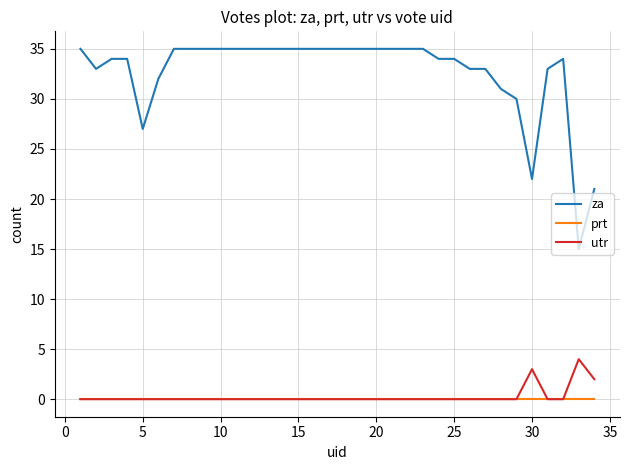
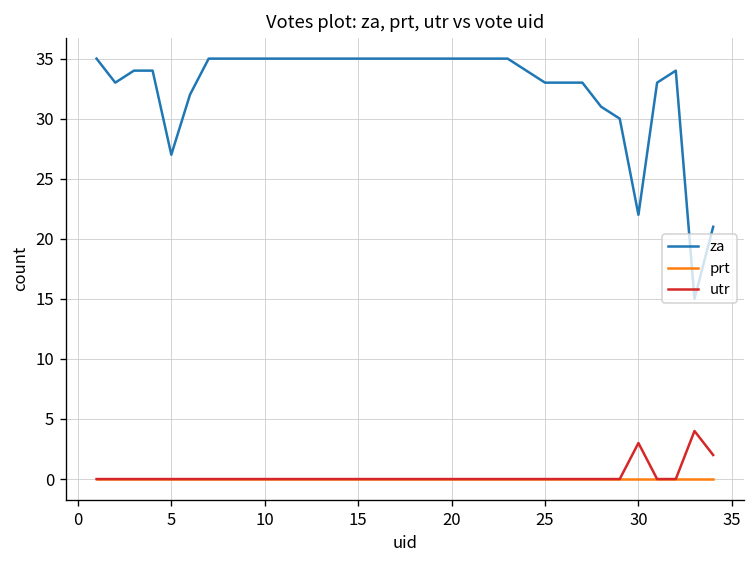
za, 25: 34 -> 33
